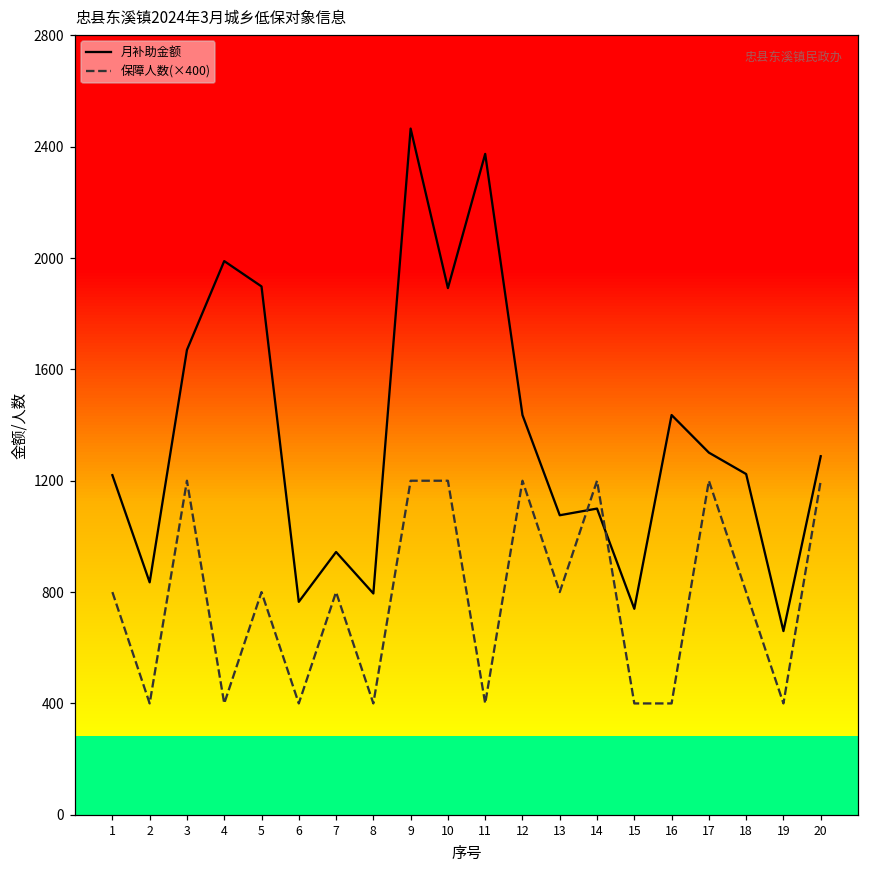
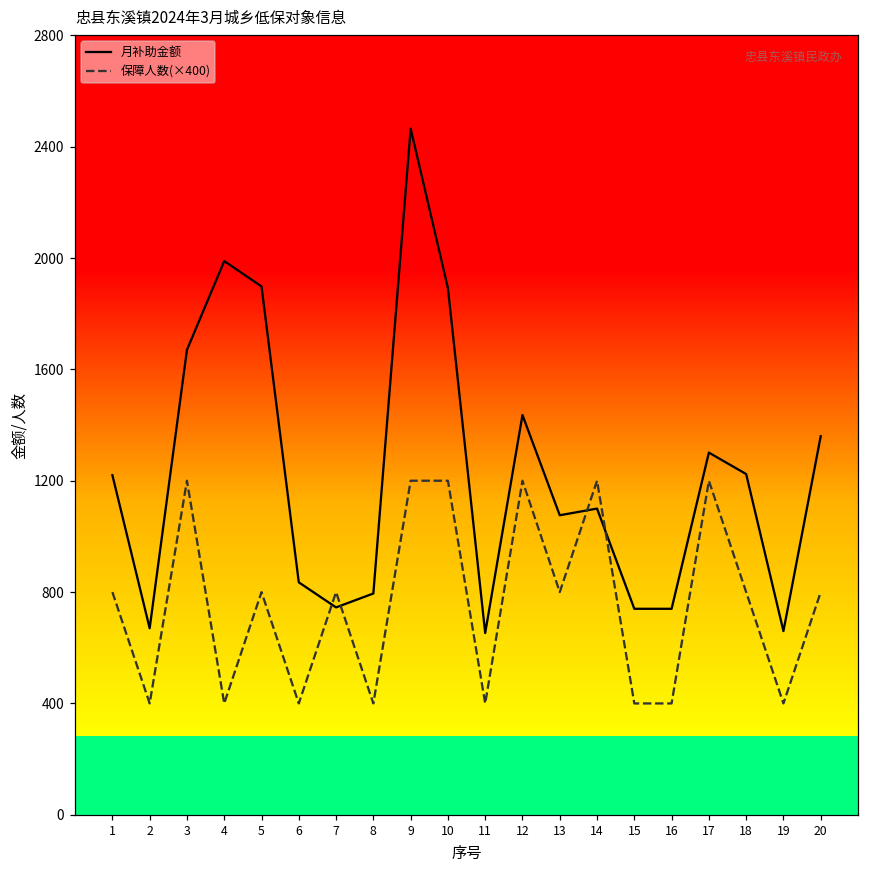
月补助金额, 2: 840 -> 670
月补助金额, 6: 770 -> 840
月补助金额, 7: 940 -> 750
月补助金额, 11: 2370 -> 650
月补助金额, 16: 1440 -> 740
月补助金额, 20: 1290 -> 1360
保障人数(×400), 20: 1200 -> 800
